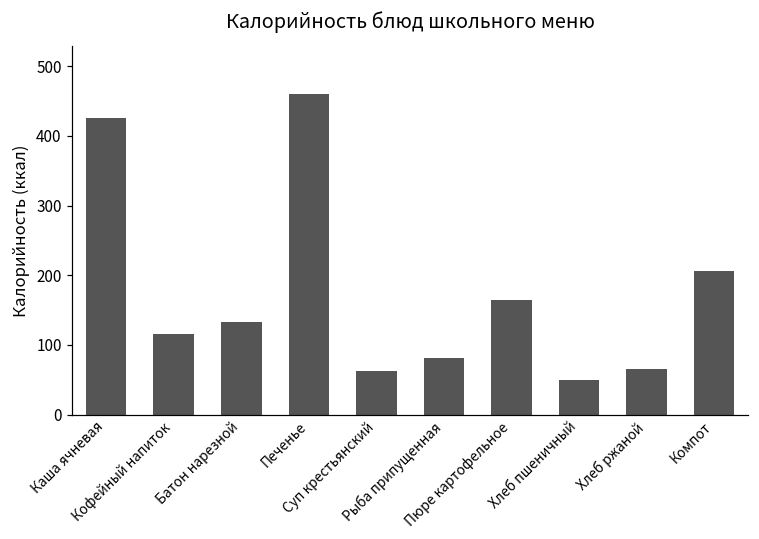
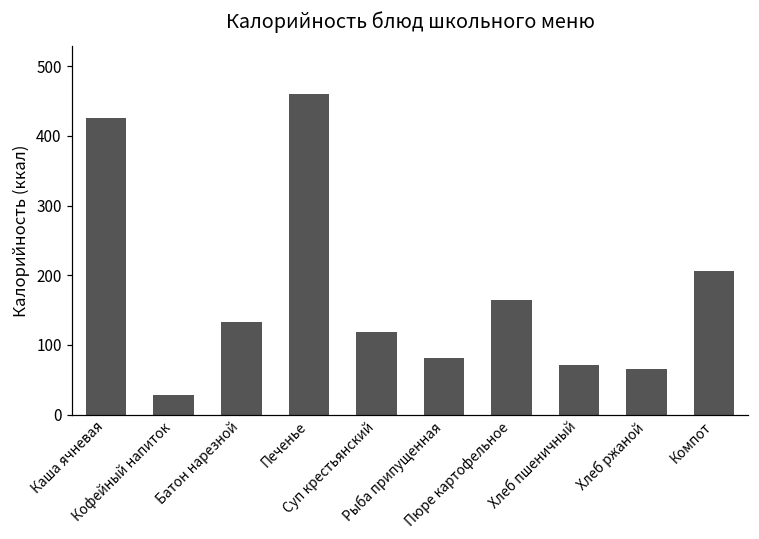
Кофейный напиток: 120 -> 30
Суп крестьянский: 60 -> 120
Хлеб пшеничный: 50 -> 70
